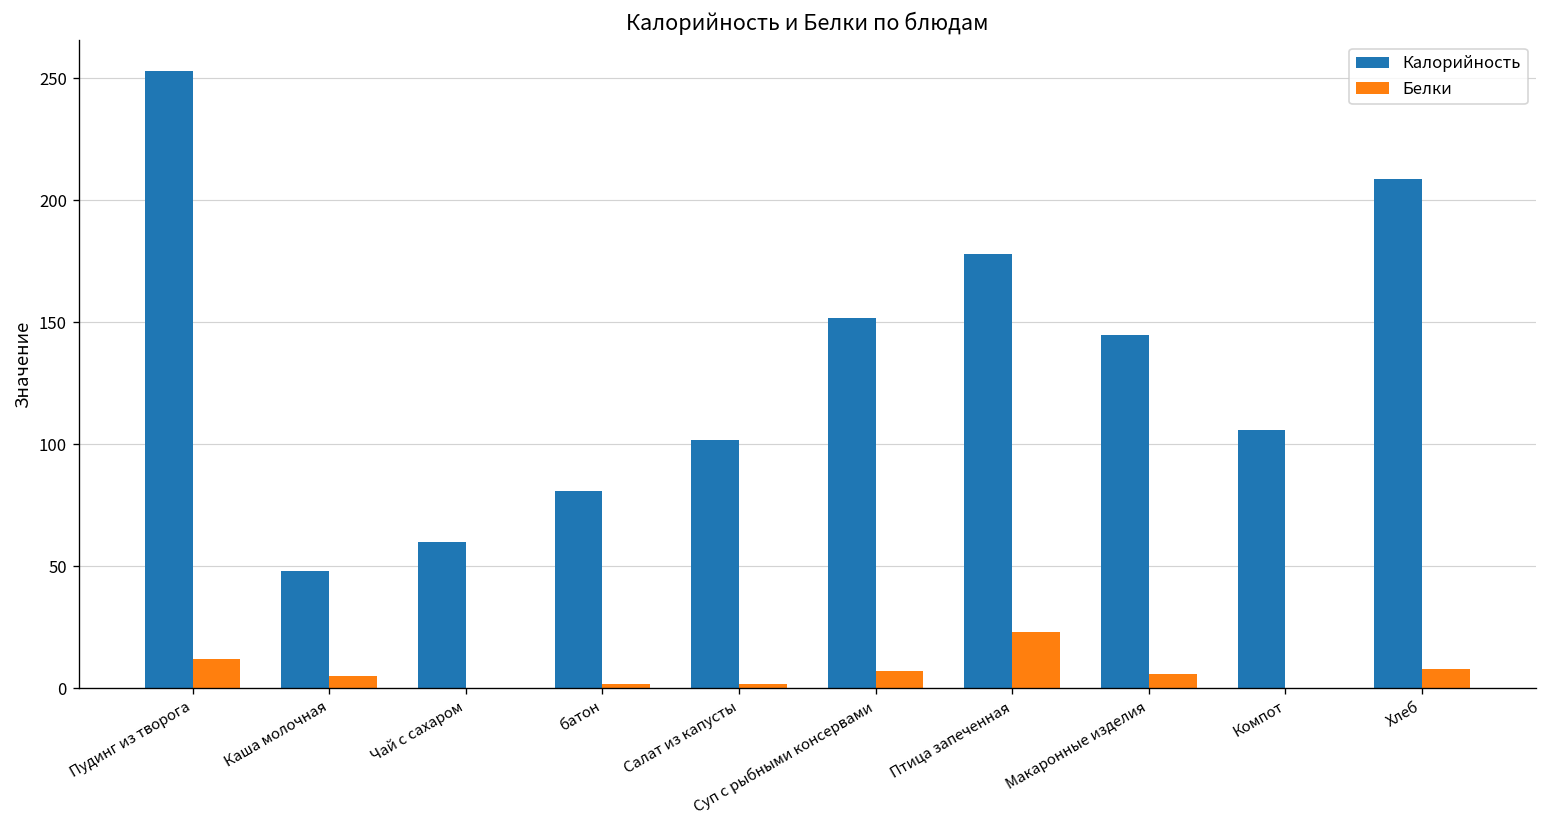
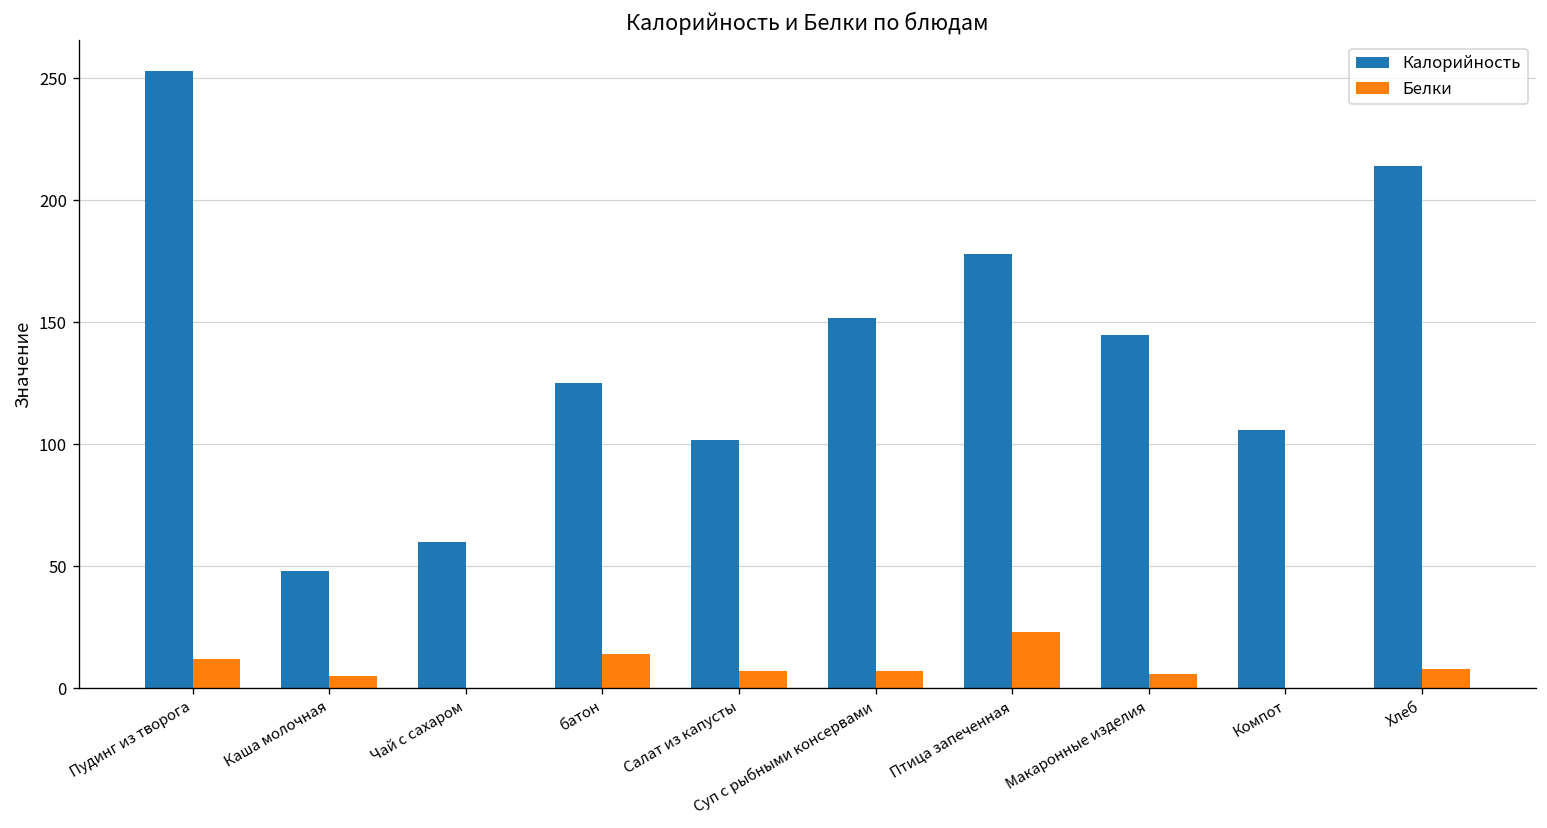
Калорийность, батон: 81 -> 125
Белки, батон: 2 -> 14
Белки, Салат из капусты: 2 -> 7
Калорийность, Хлеб: 209 -> 214
